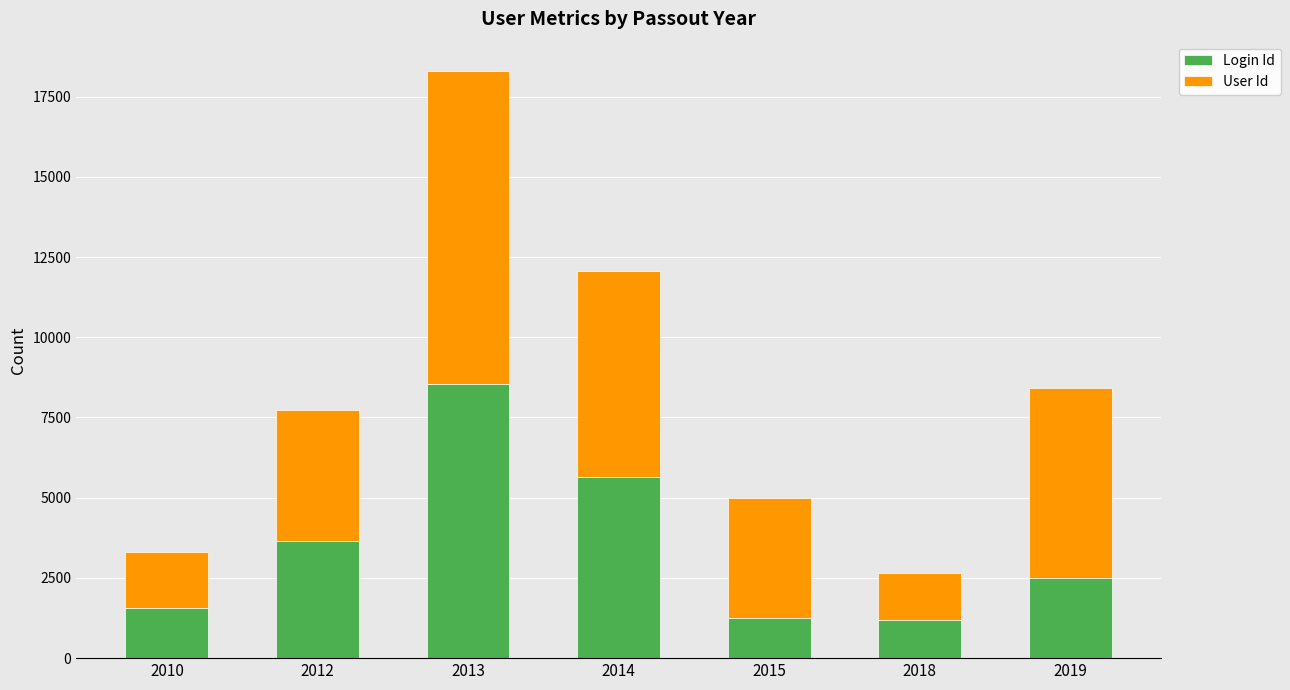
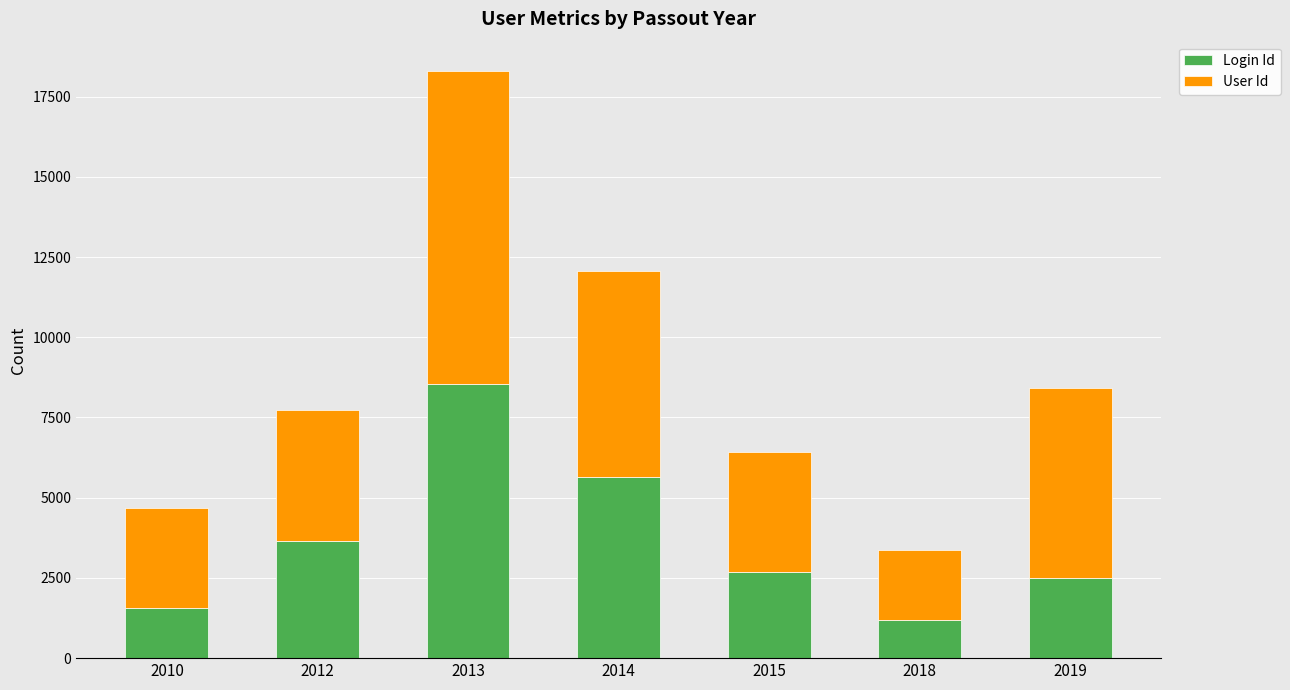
User Id, 2010: 1800 -> 3100
Login Id, 2015: 1300 -> 2700
User Id, 2018: 1500 -> 2200
